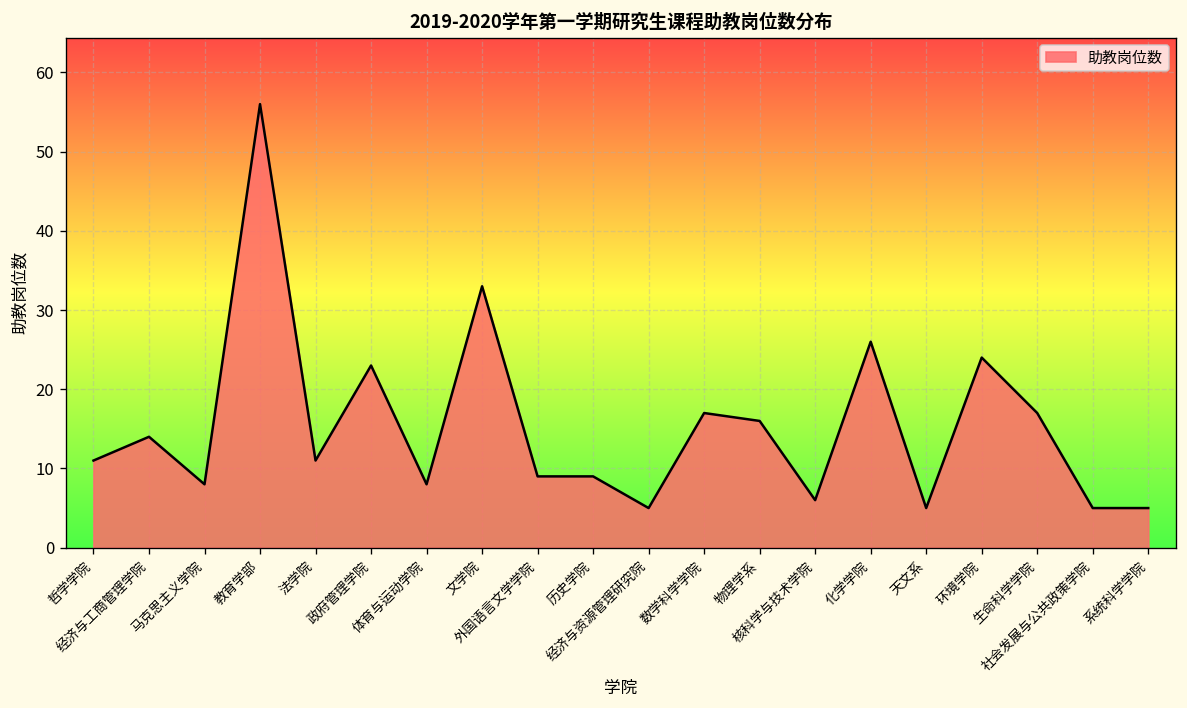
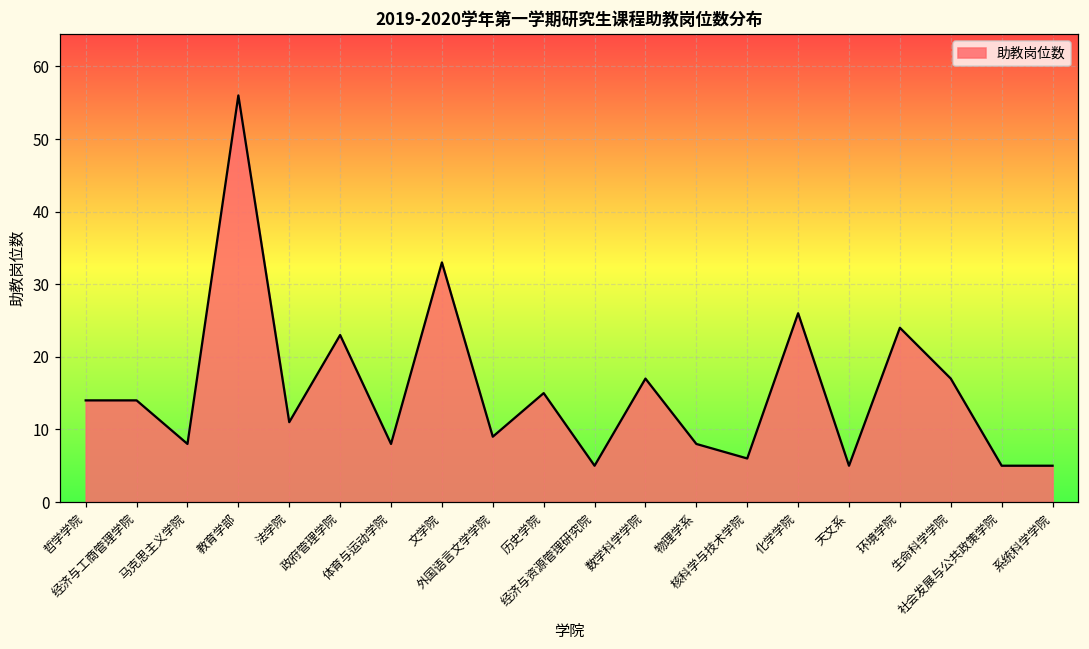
哲学学院: 11 -> 14
历史学院: 9 -> 15
物理学系: 16 -> 8
